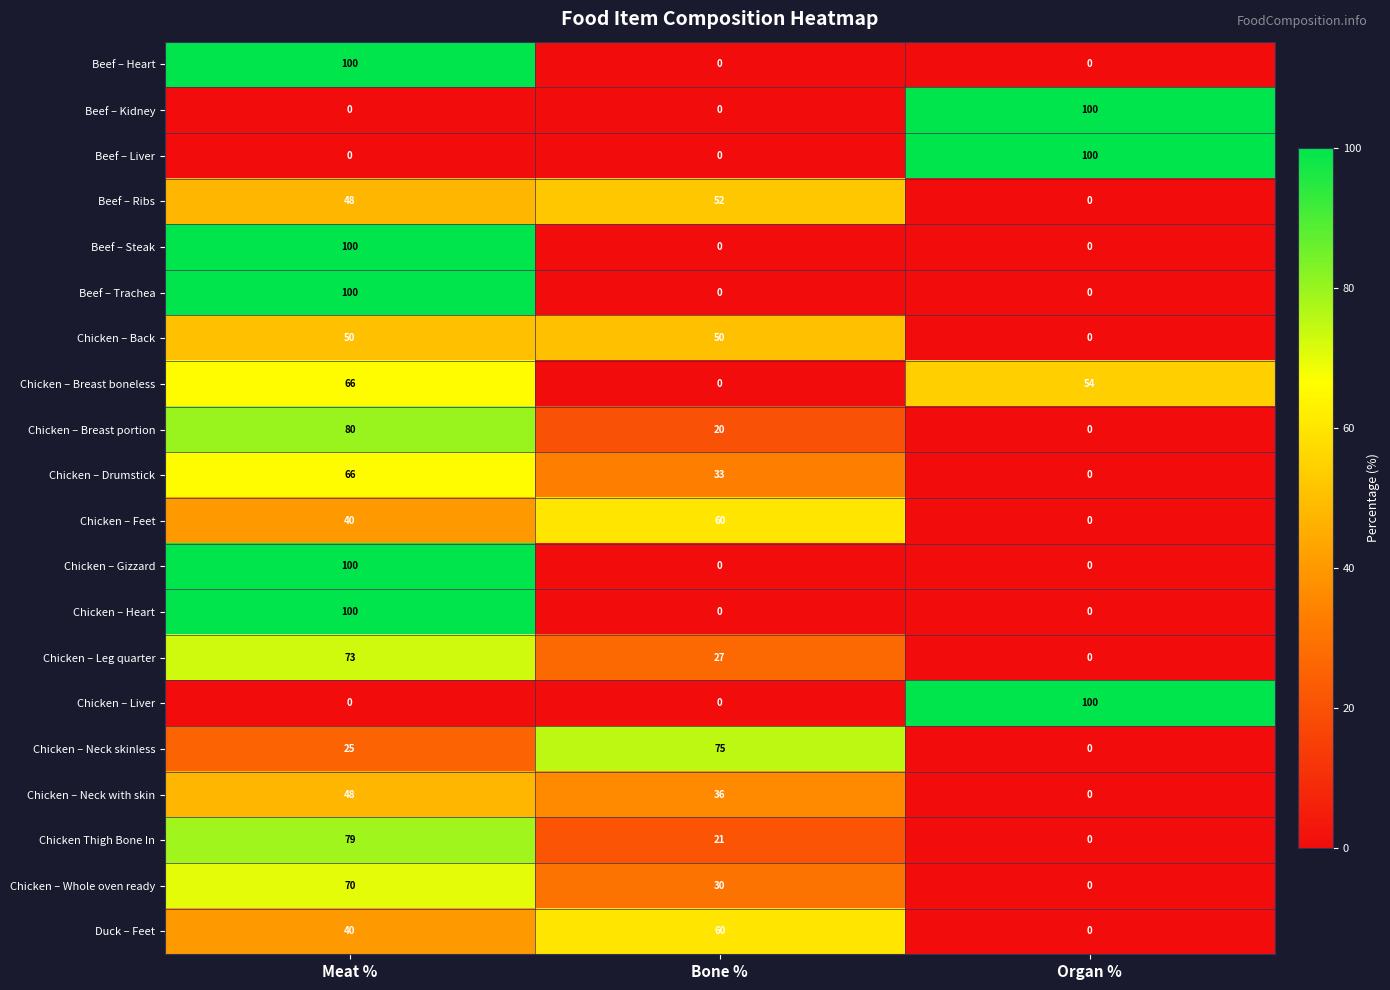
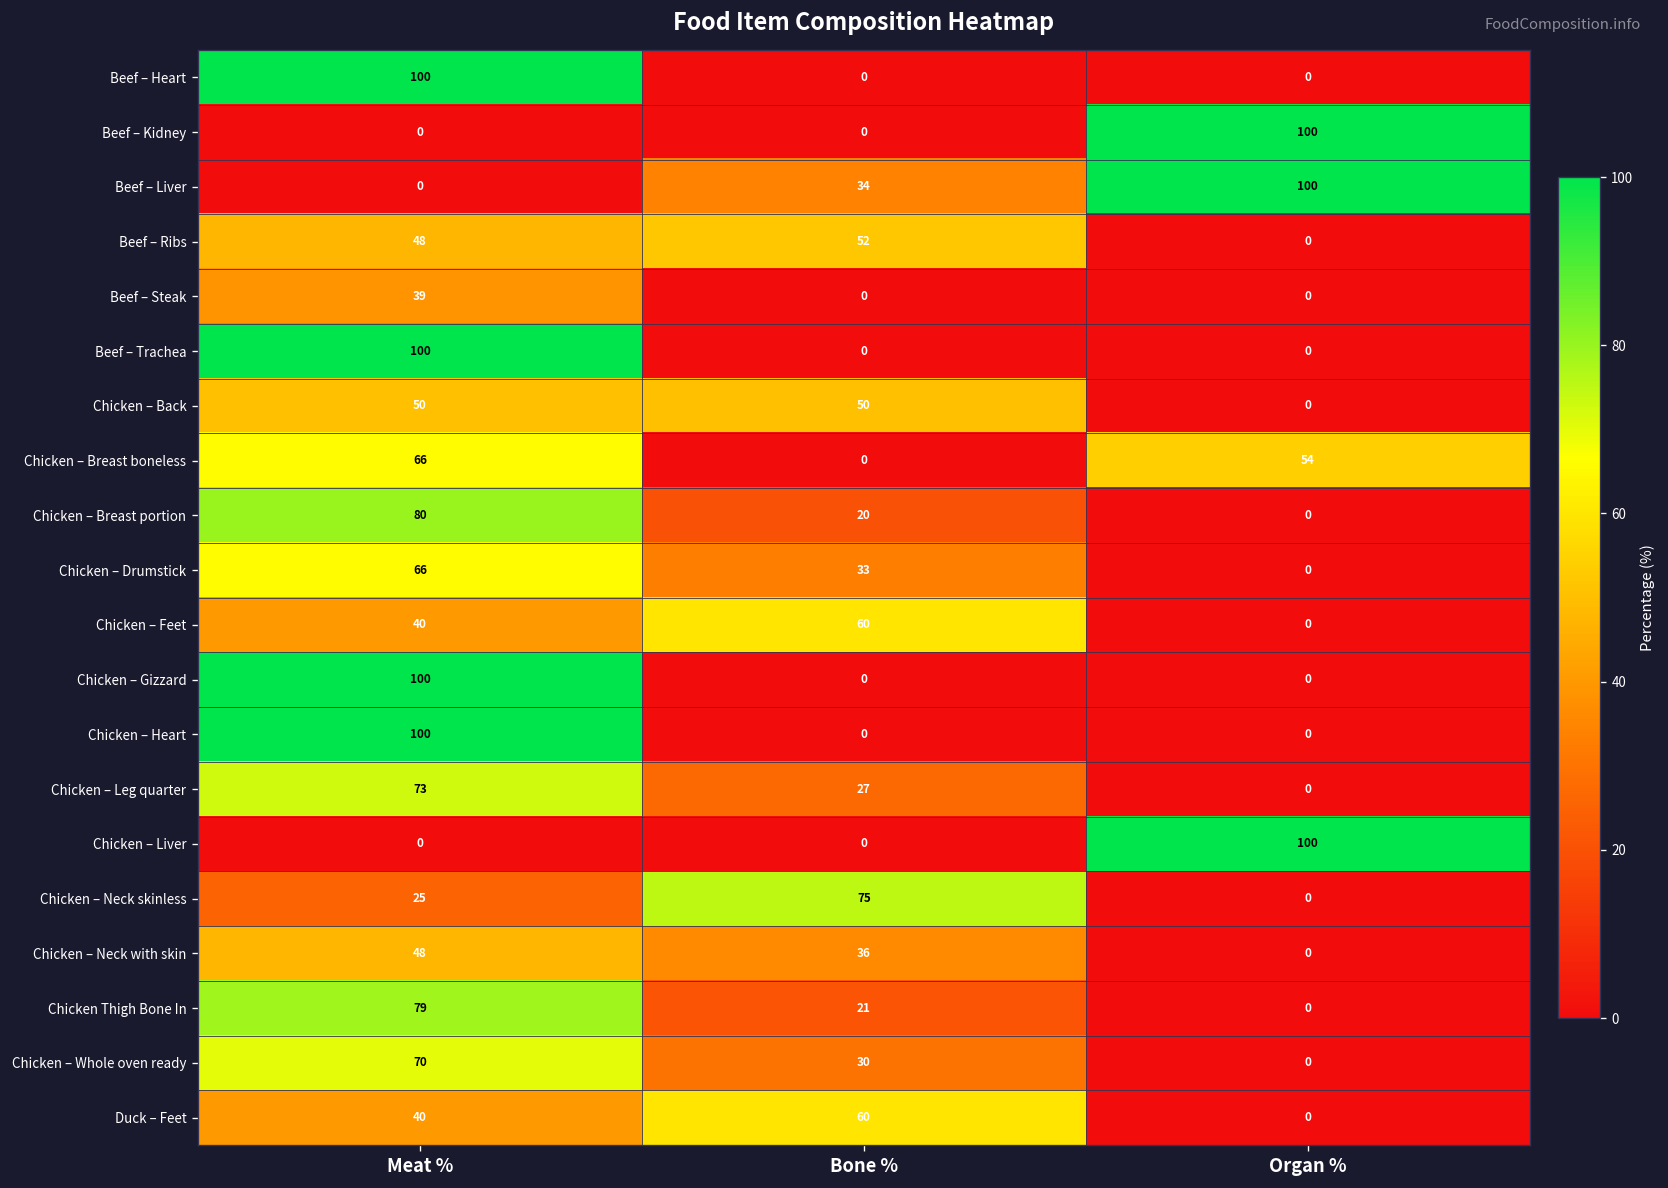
Beef – Liver, Bone %: 0 -> 34
Beef – Steak, Meat %: 100 -> 39
